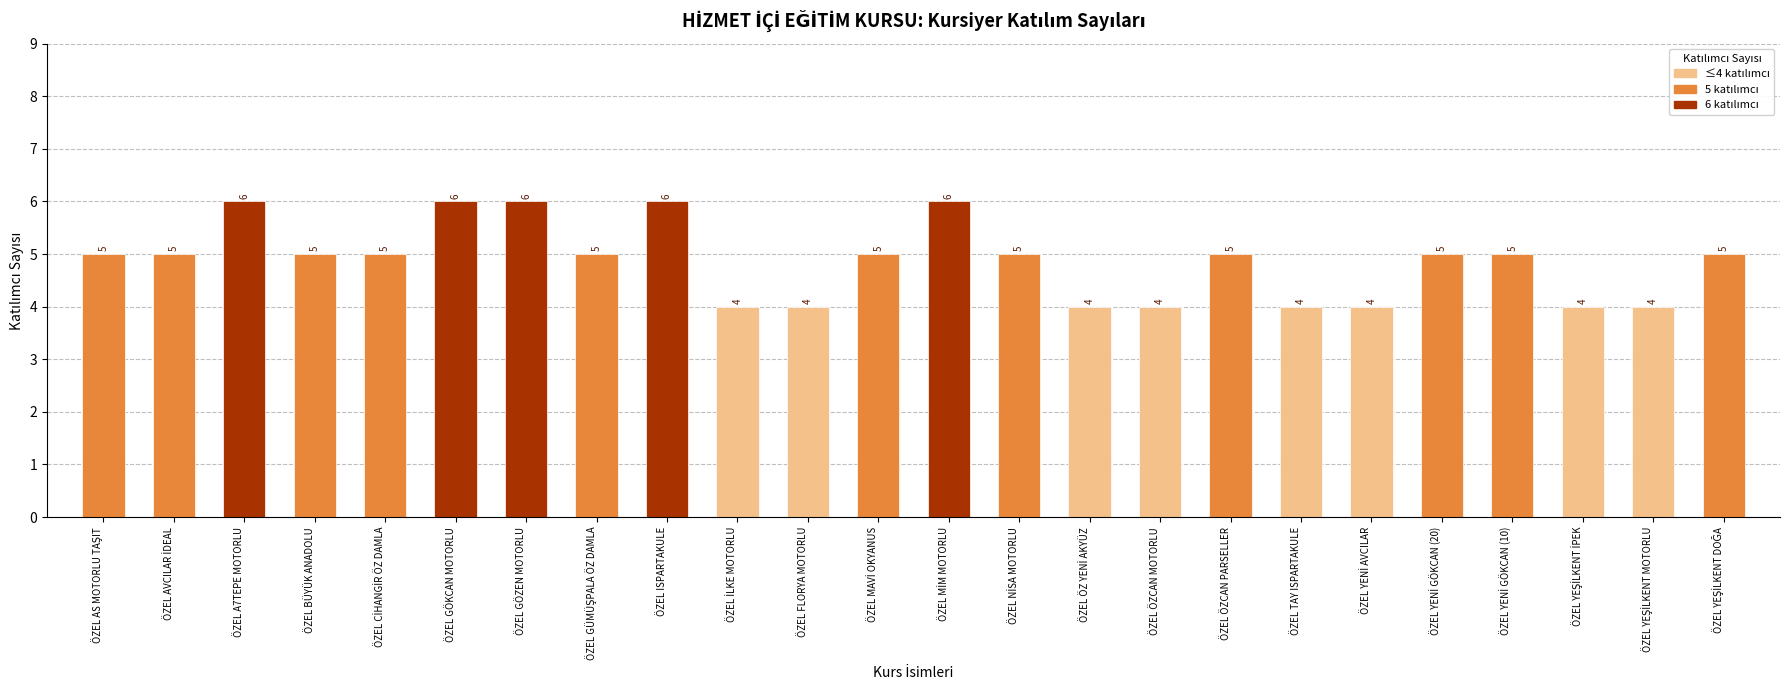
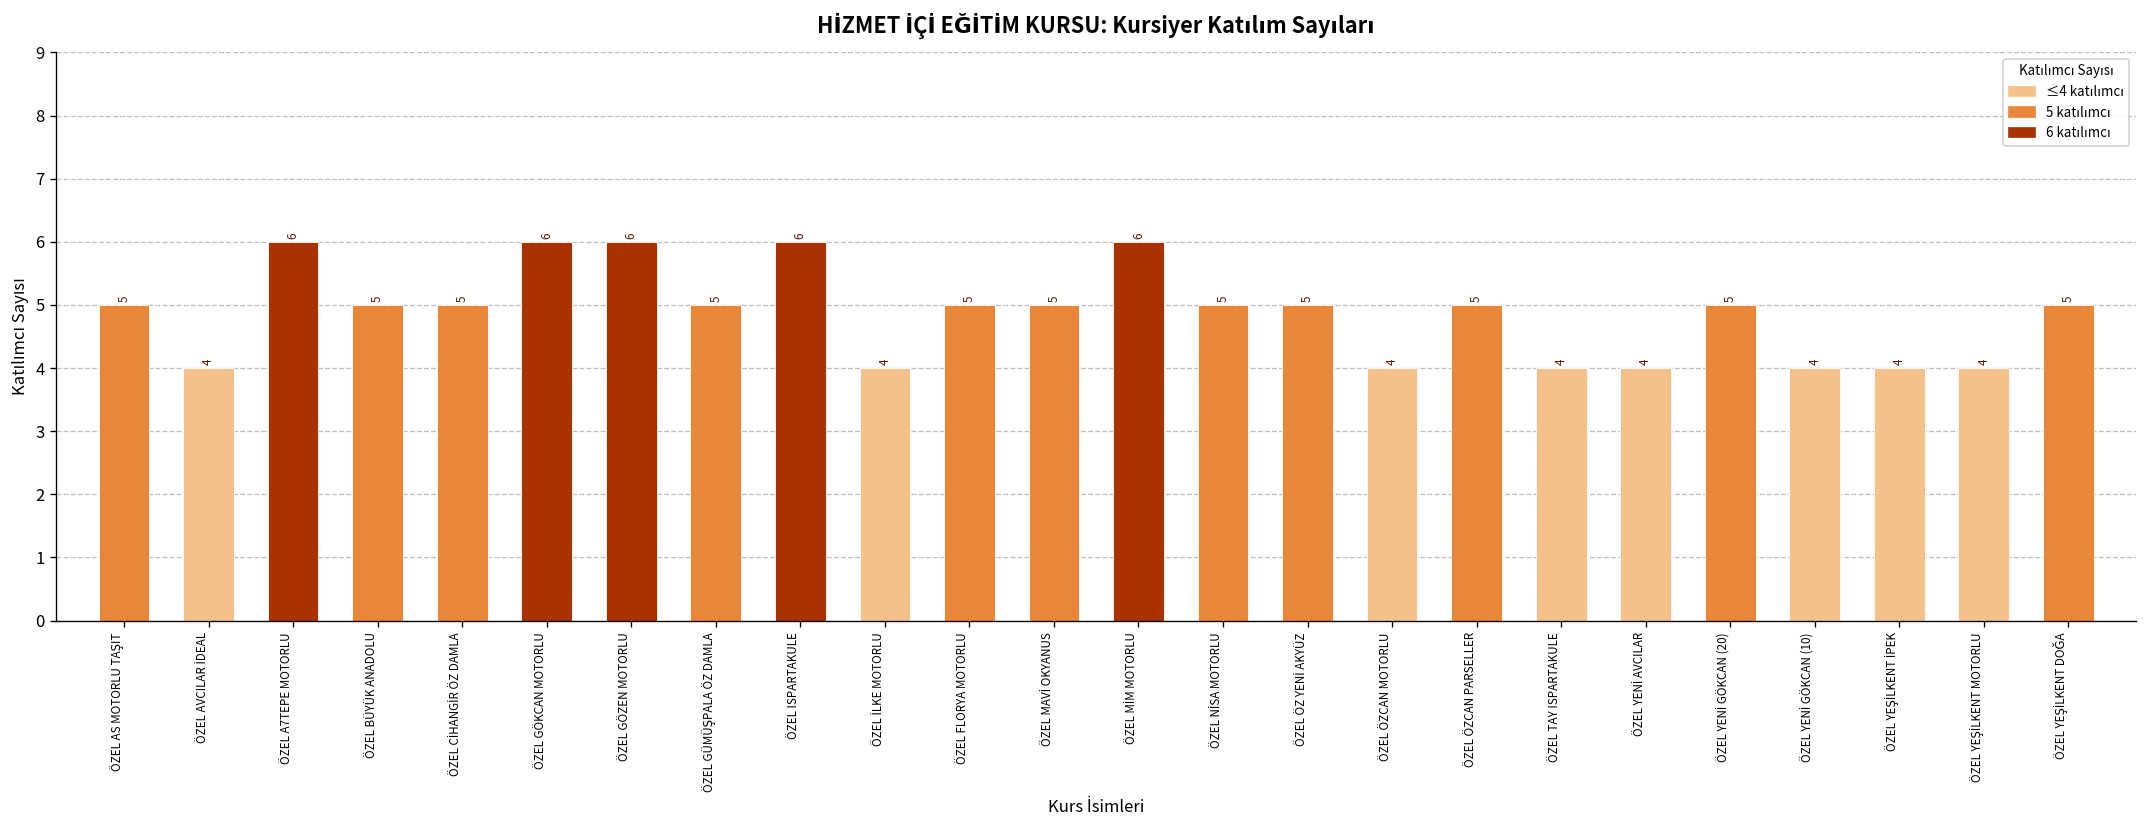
ÖZEL AVCILAR İDEAL: 5 -> 4
ÖZEL FLORYA MOTORLU: 4 -> 5
ÖZEL ÖZ YENİ AKYÜZ: 4 -> 5
ÖZEL YENİ GÖKCAN (10): 5 -> 4
